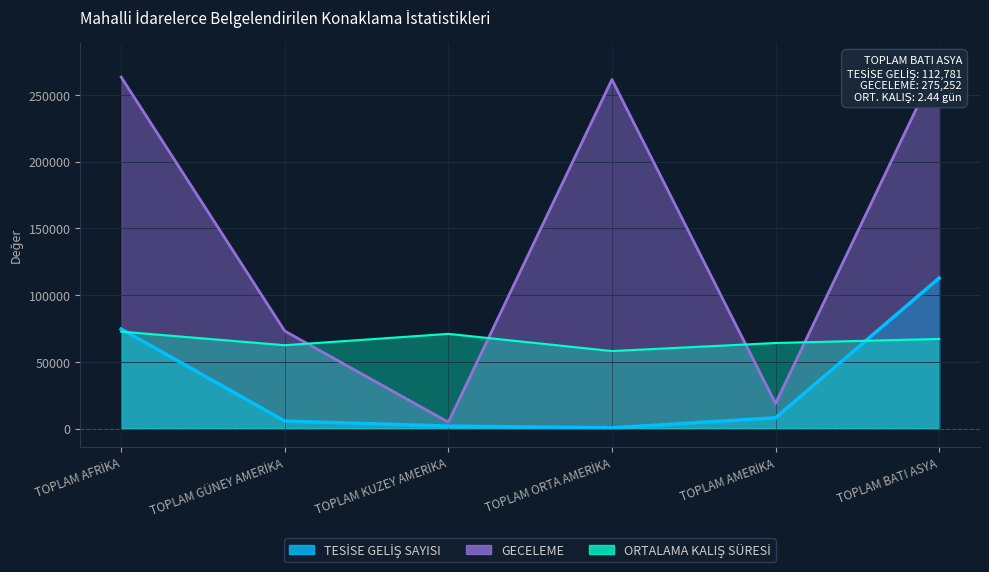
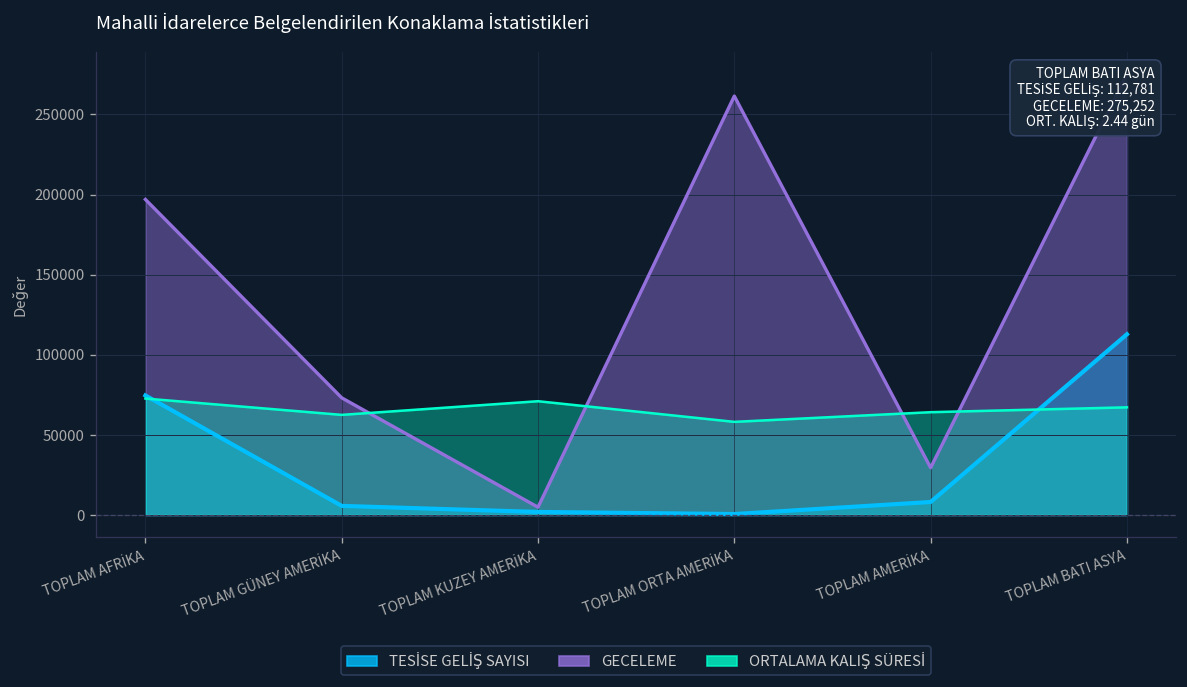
GECELEME, TOPLAM AFRİKA: 263000 -> 197000
GECELEME, TOPLAM AMERİKA: 19000 -> 29000
